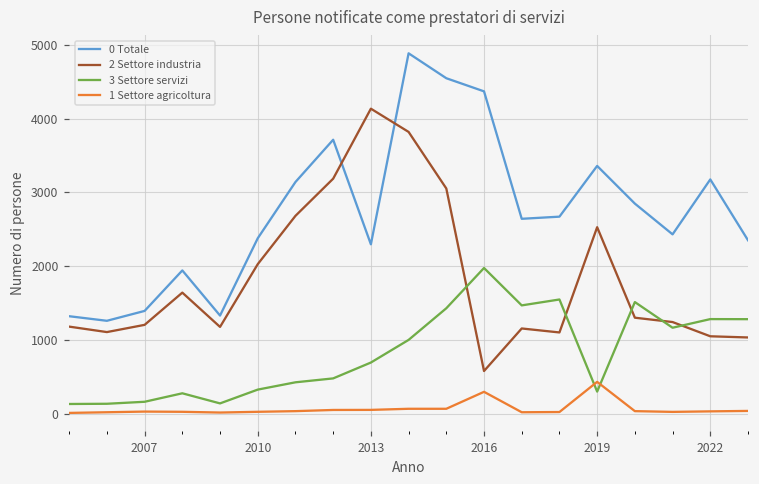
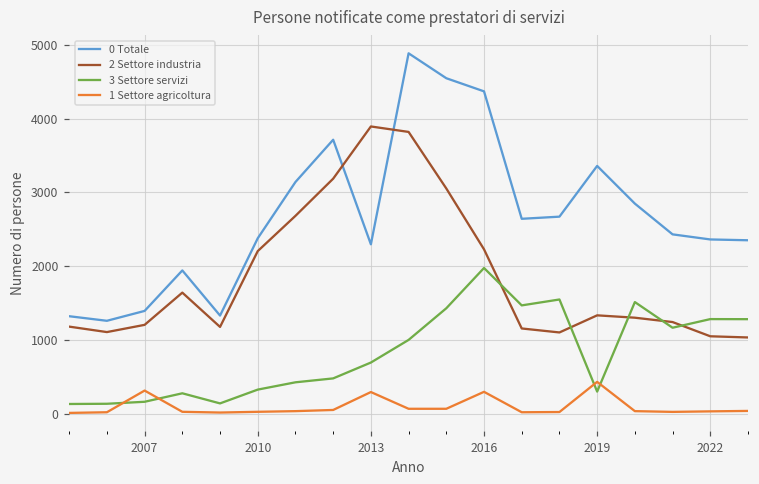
1 Settore agricoltura, 2007: 0 -> 300
2 Settore industria, 2010: 2000 -> 2200
2 Settore industria, 2013: 4100 -> 3900
1 Settore agricoltura, 2013: 100 -> 300
2 Settore industria, 2016: 600 -> 2200
2 Settore industria, 2019: 2500 -> 1300
0 Totale, 2022: 3200 -> 2400
